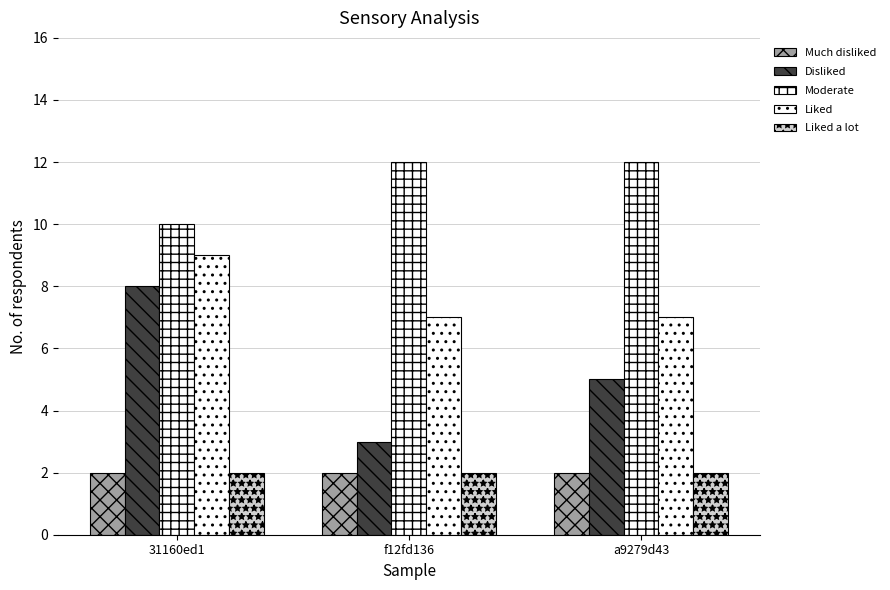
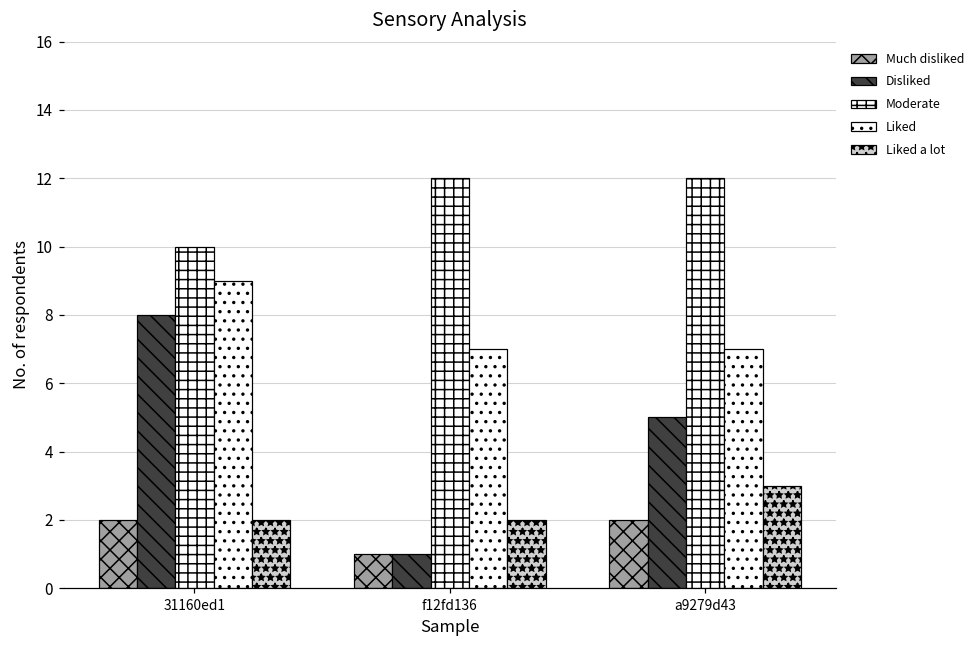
Much disliked, f12fd136: 2 -> 1
Disliked, f12fd136: 3 -> 1
Liked a lot, a9279d43: 2 -> 3
